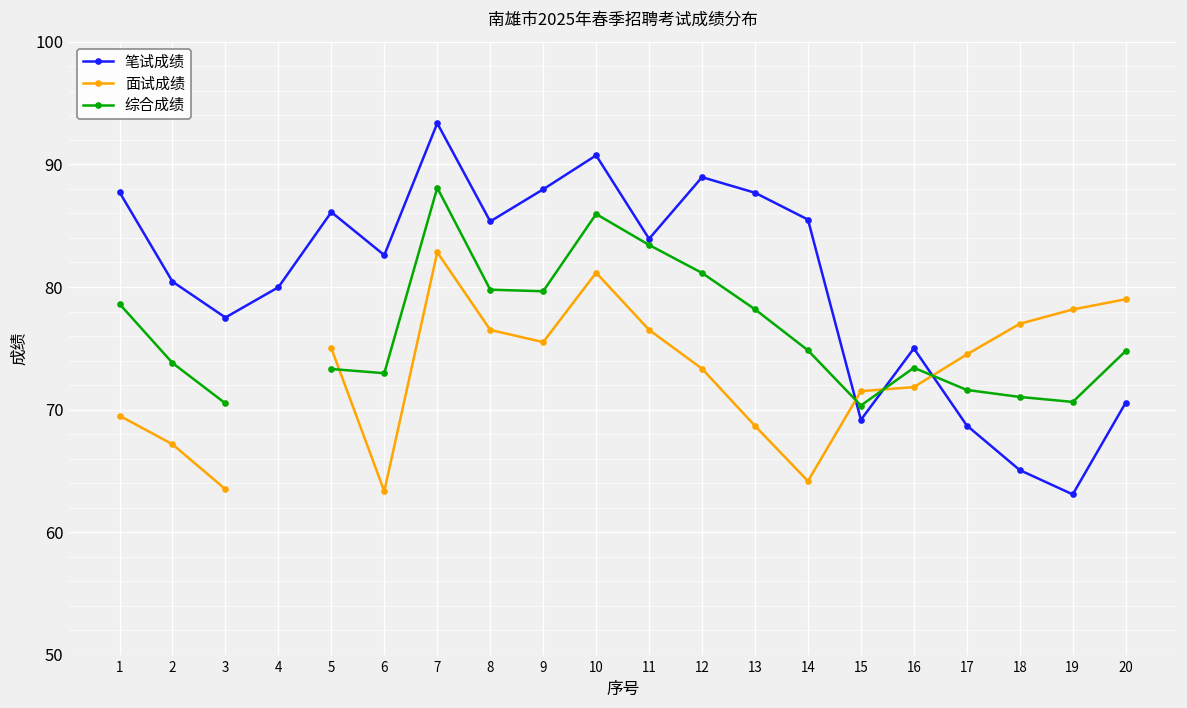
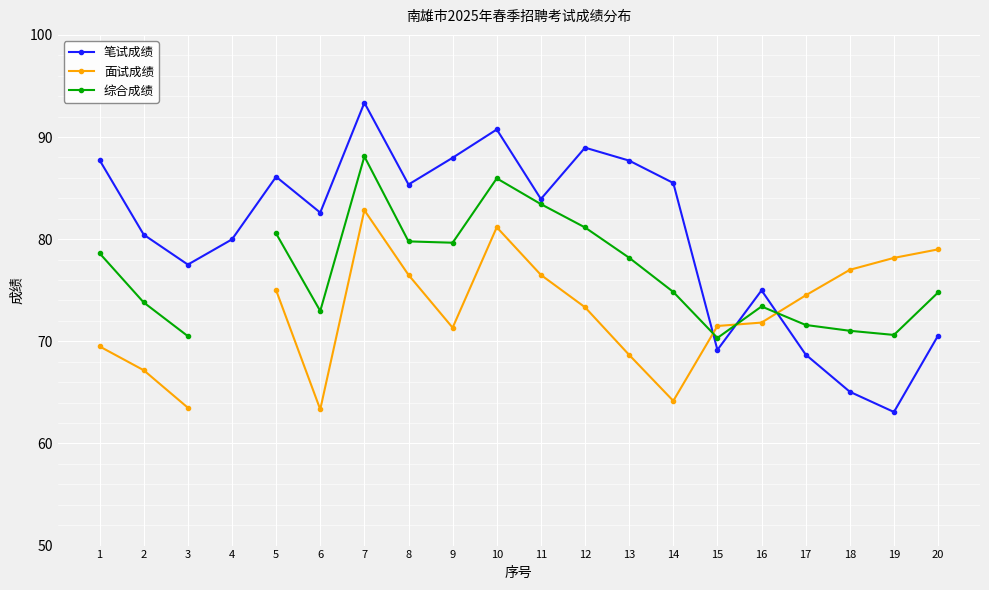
综合成绩, 5: 73.3 -> 80.6
面试成绩, 9: 75.5 -> 71.3
